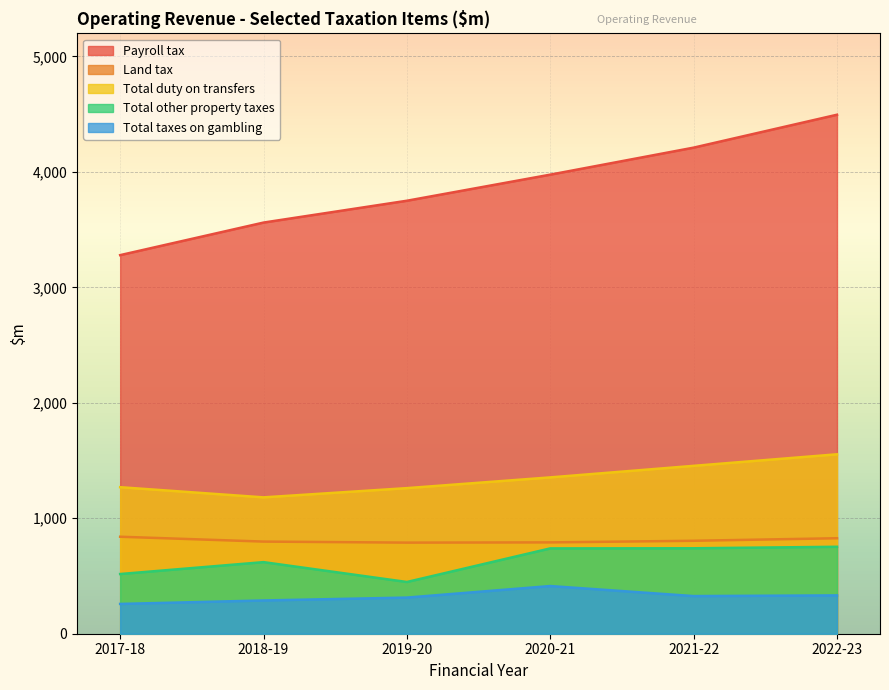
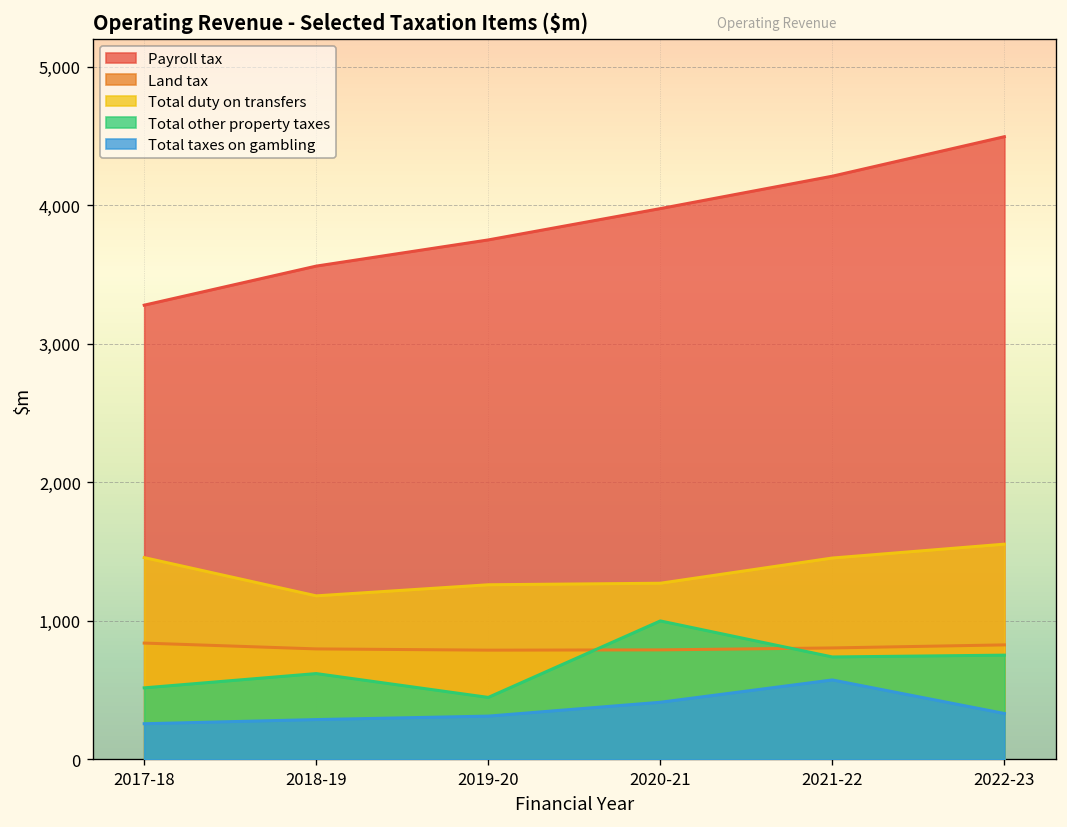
Total duty on transfers, 2017-18: 1,270 -> 1,460
Total duty on transfers, 2020-21: 1,350 -> 1,270
Total other property taxes, 2020-21: 740 -> 1,000
Total taxes on gambling, 2021-22: 330 -> 570
